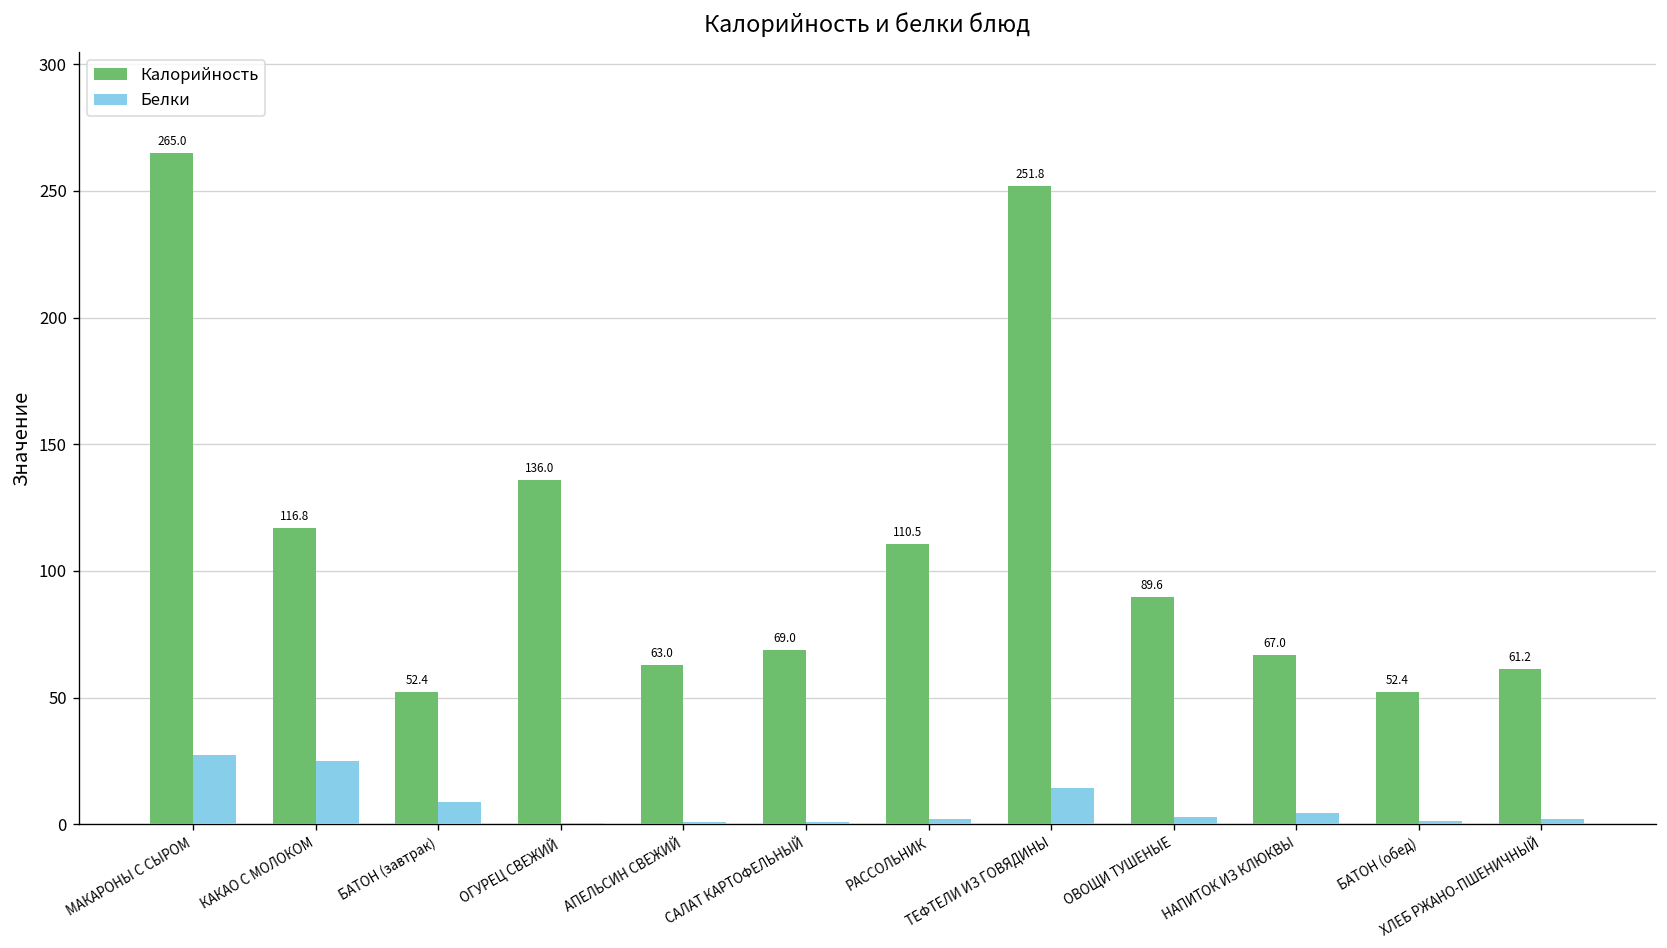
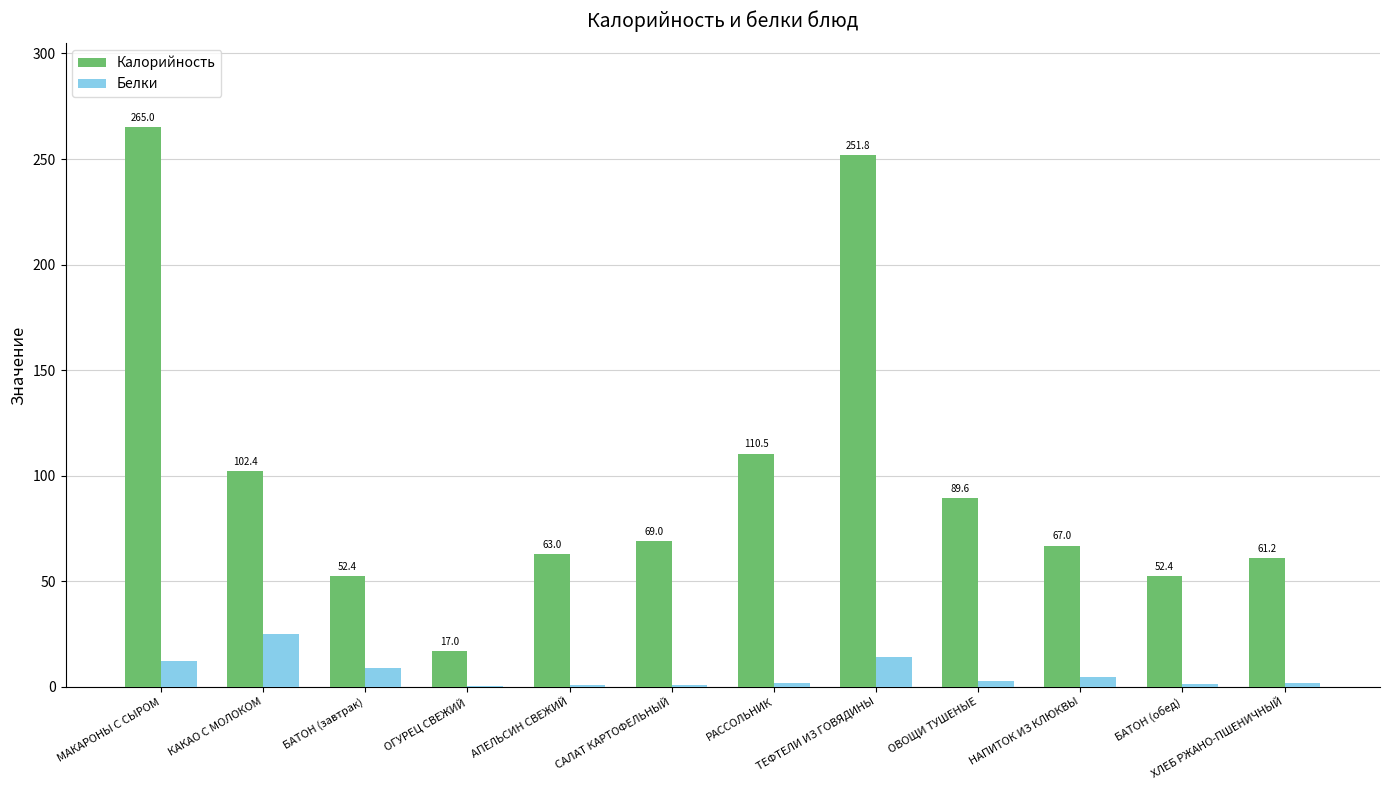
Белки, МАКАРОНЫ С СЫРОМ: 27 -> 12
Калорийность, КАКАО С МОЛОКОМ: 116.8 -> 102.4
Калорийность, ОГУРЕЦ СВЕЖИЙ: 136.0 -> 17.0
